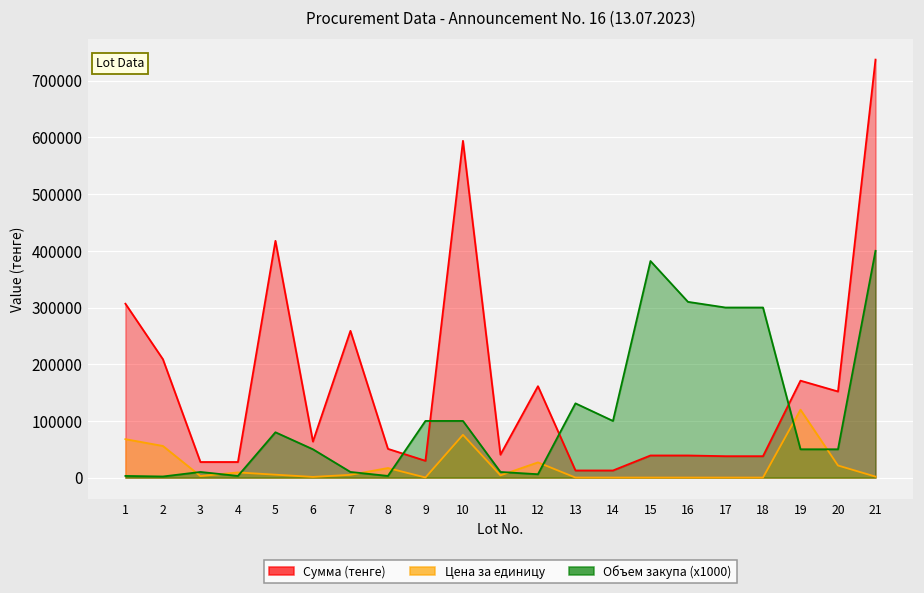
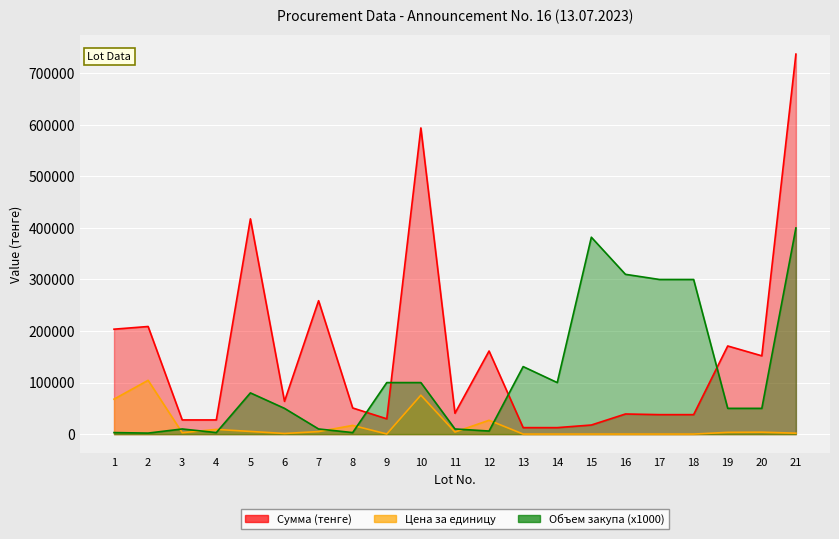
Сумма (тенге), 1: 310000 -> 200000
Цена за единицу, 2: 60000 -> 100000
Сумма (тенге), 15: 40000 -> 20000
Цена за единицу, 19: 120000 -> 0
Цена за единицу, 20: 20000 -> 0
